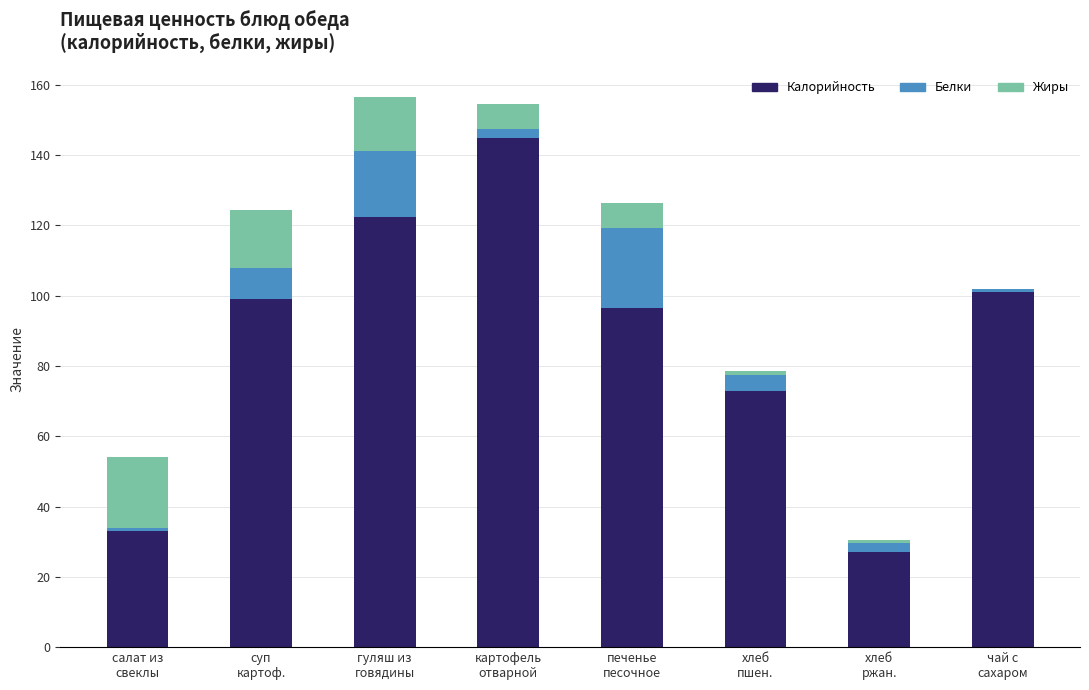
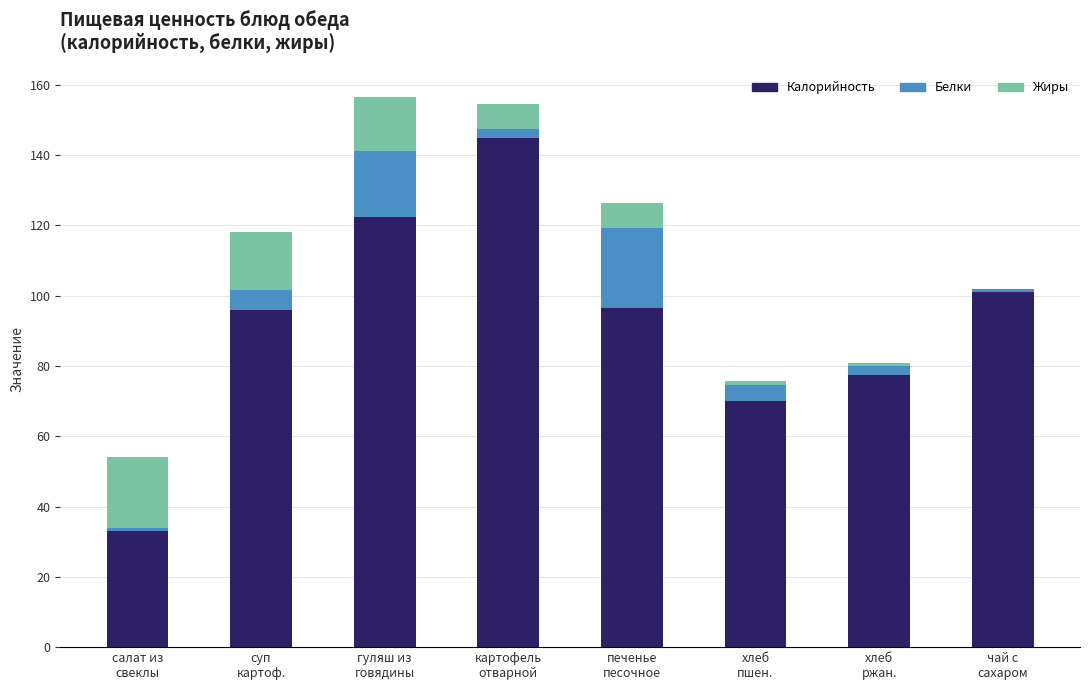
Калорийность, суп картоф.: 99 -> 96
Белки, суп картоф.: 9 -> 6
Калорийность, хлеб пшен.: 73 -> 70
Калорийность, хлеб ржан.: 27 -> 77
